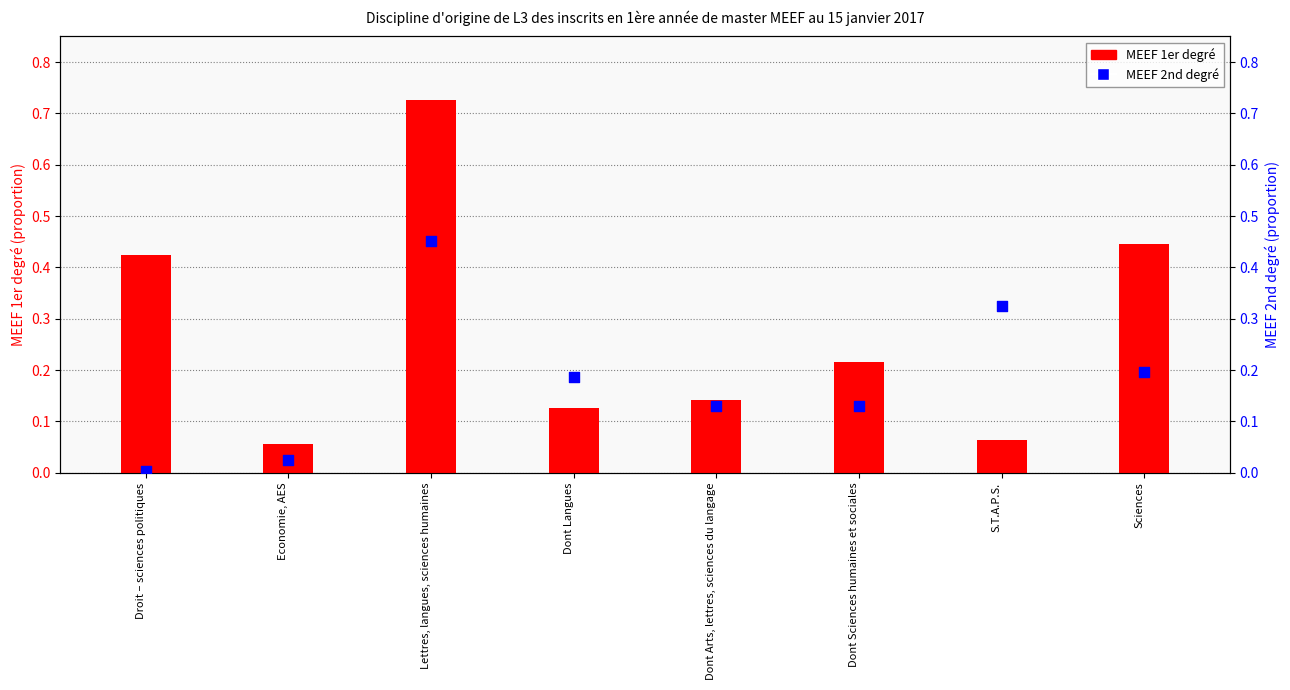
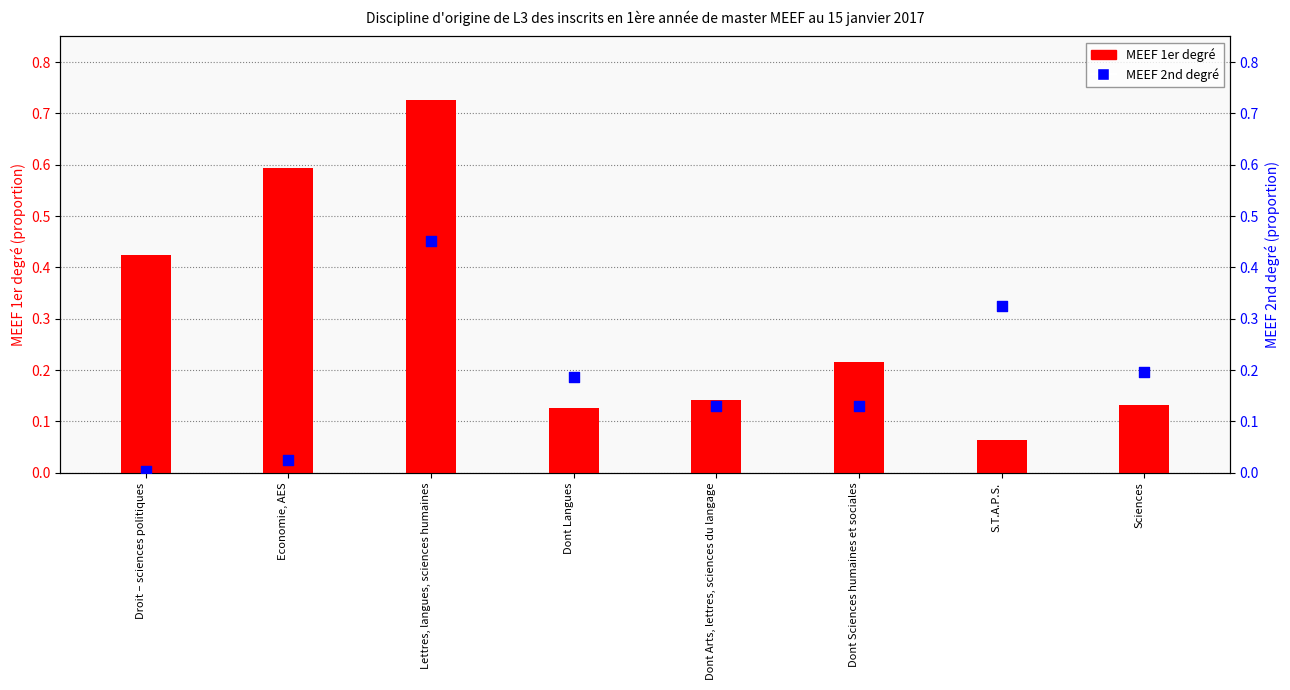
MEEF 1er degré, Economie, AES: 0.06 -> 0.59
MEEF 1er degré, Sciences: 0.45 -> 0.13
